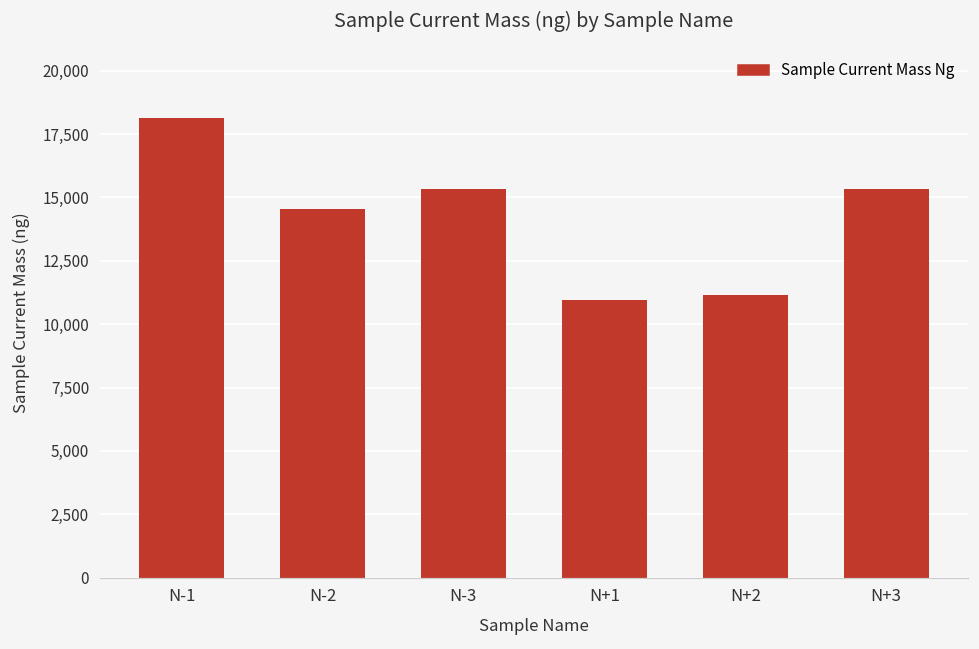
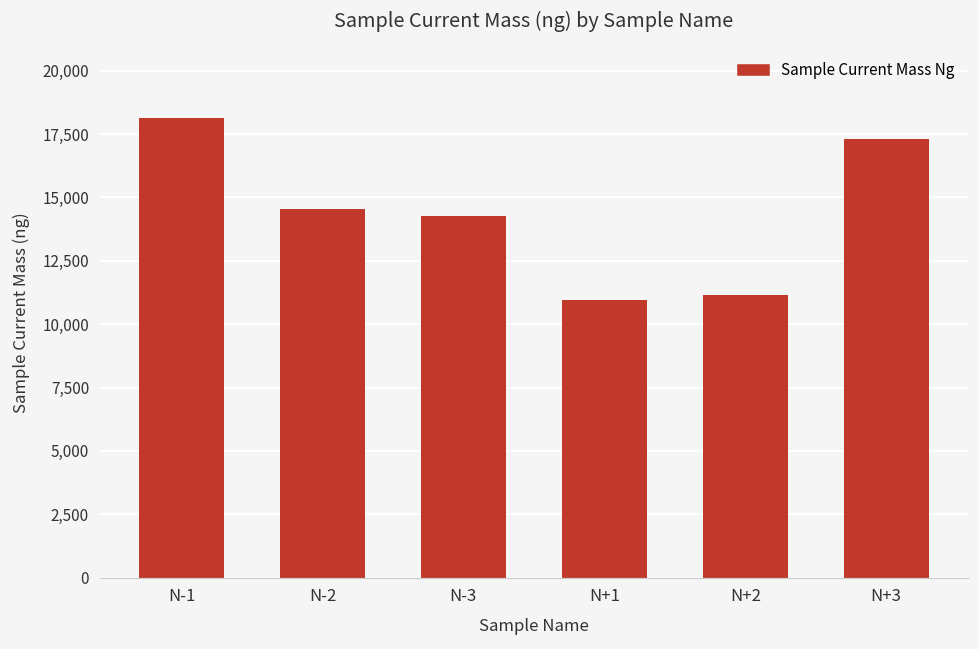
N-3: 15,300 -> 14,300
N+3: 15,300 -> 17,300
